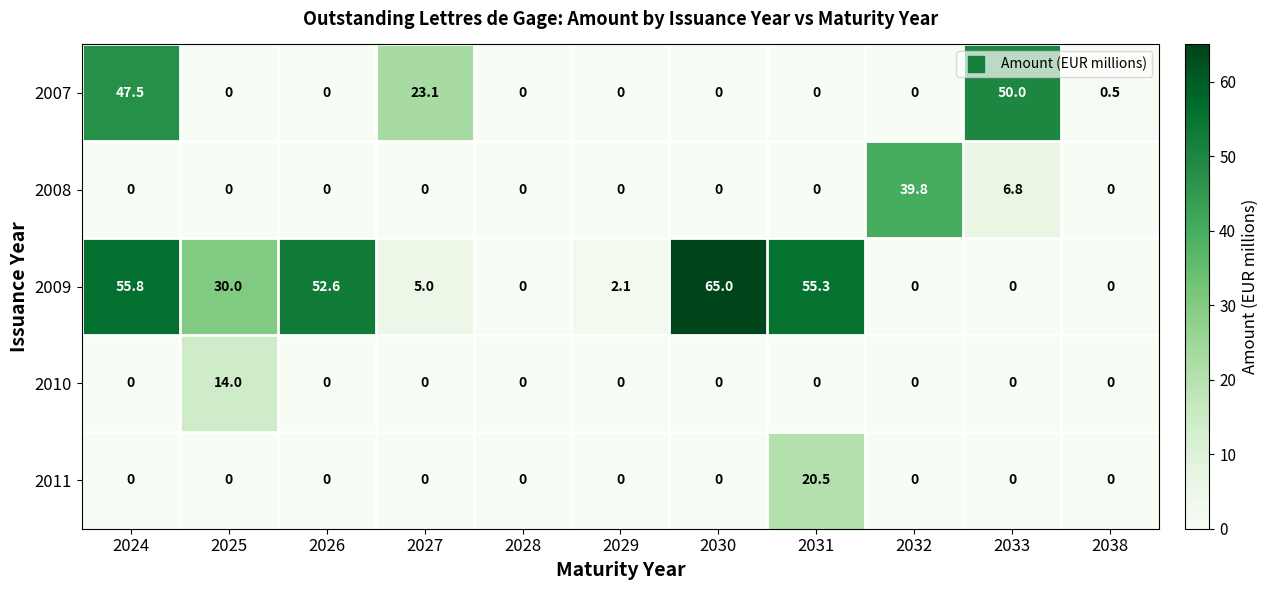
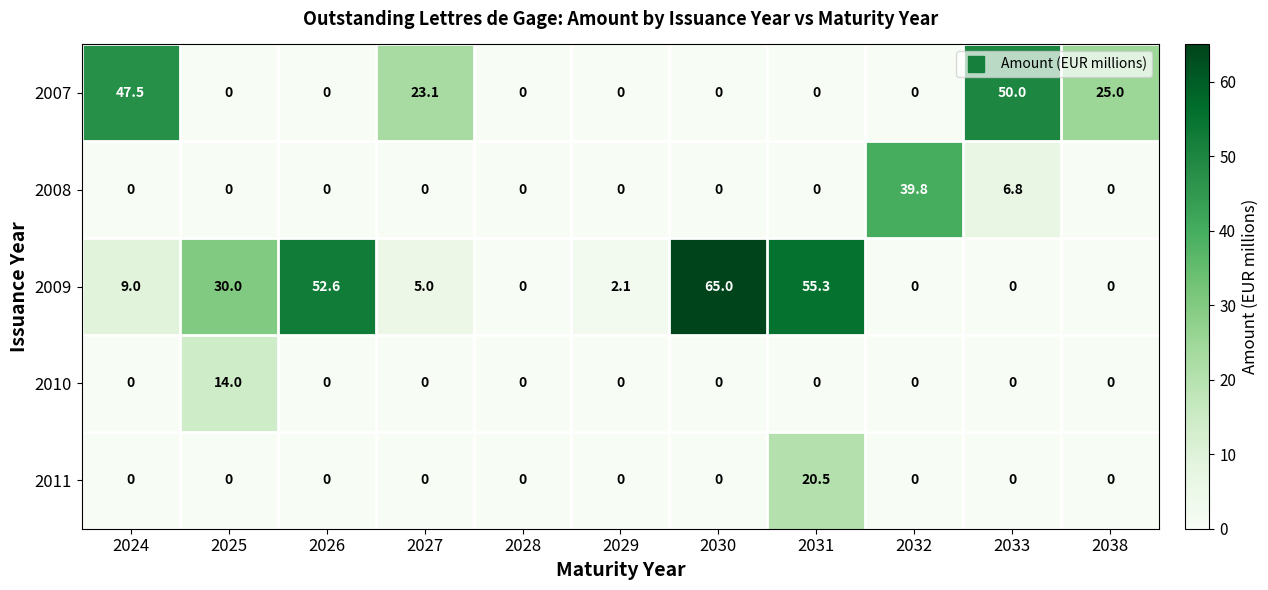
2007, 2038: 0.5 -> 25.0
2009, 2024: 55.8 -> 9.0
